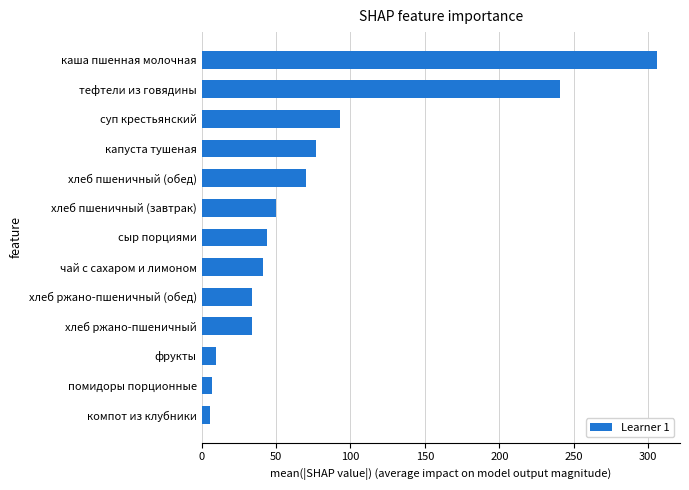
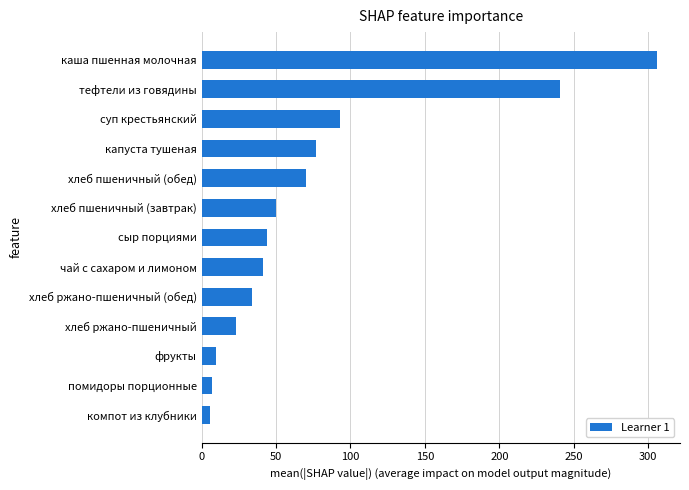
хлеб ржано-пшеничный: 34 -> 23
